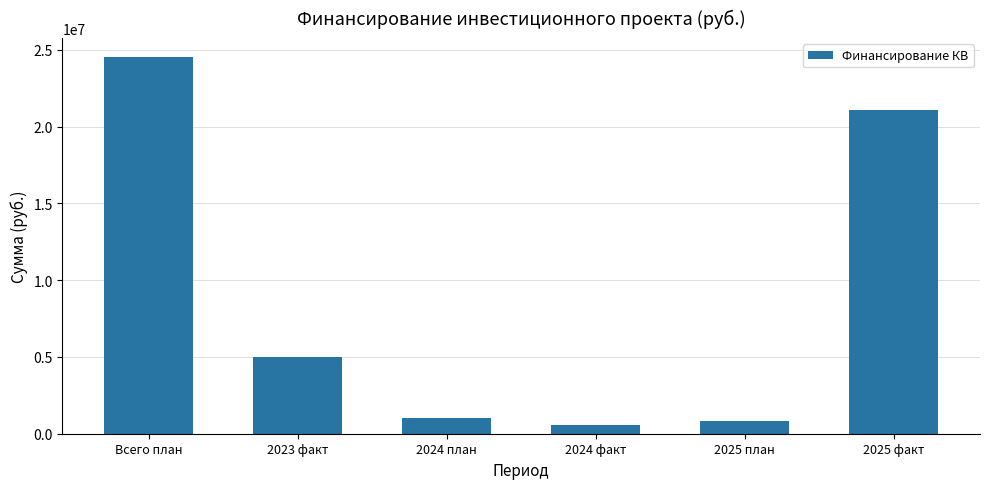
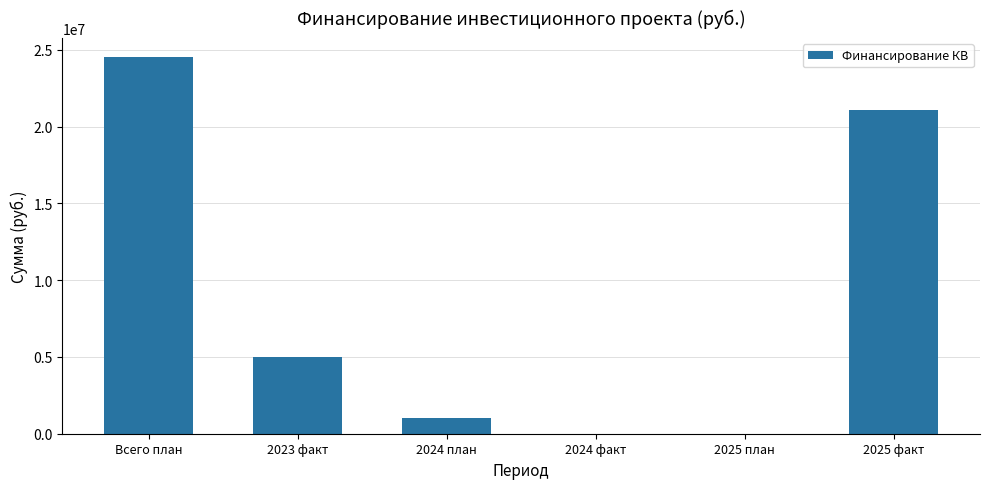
2024 факт: 600000 -> 0
2025 план: 900000 -> 0
